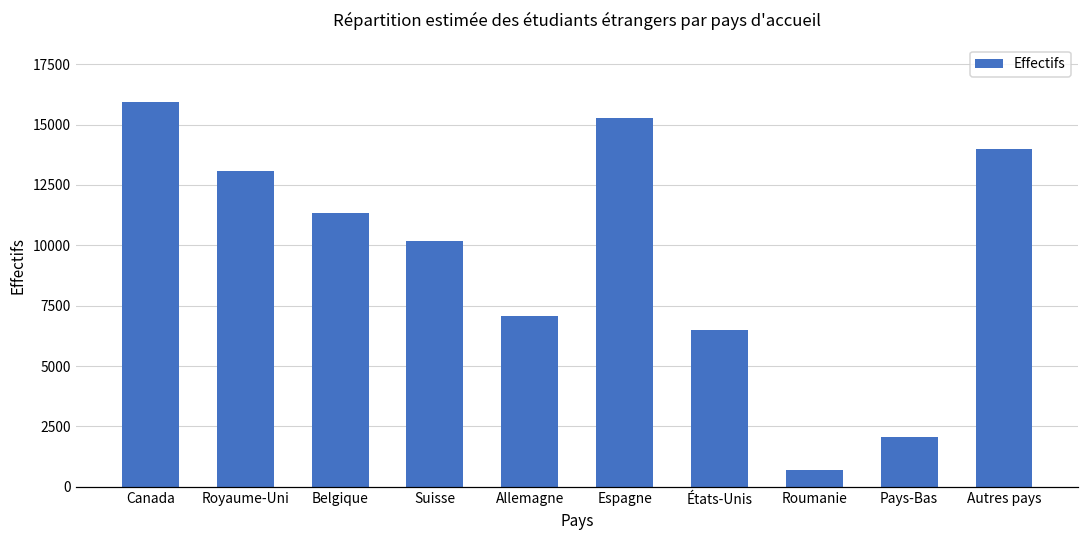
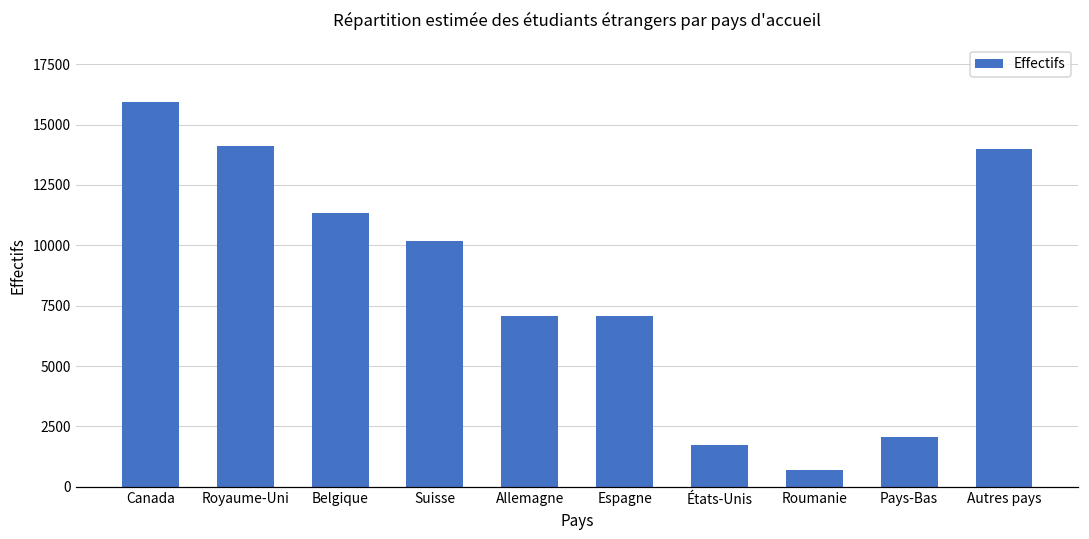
Royaume-Uni: 13100 -> 14100
Espagne: 15300 -> 7100
États-Unis: 6500 -> 1700
